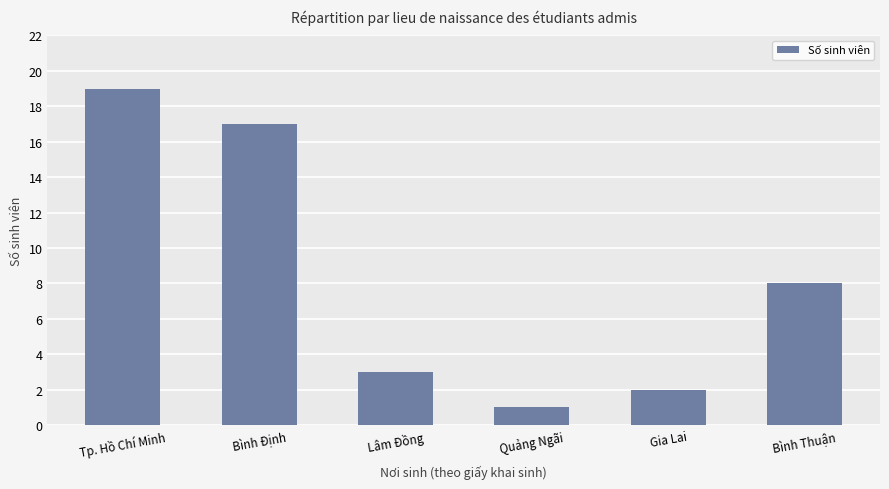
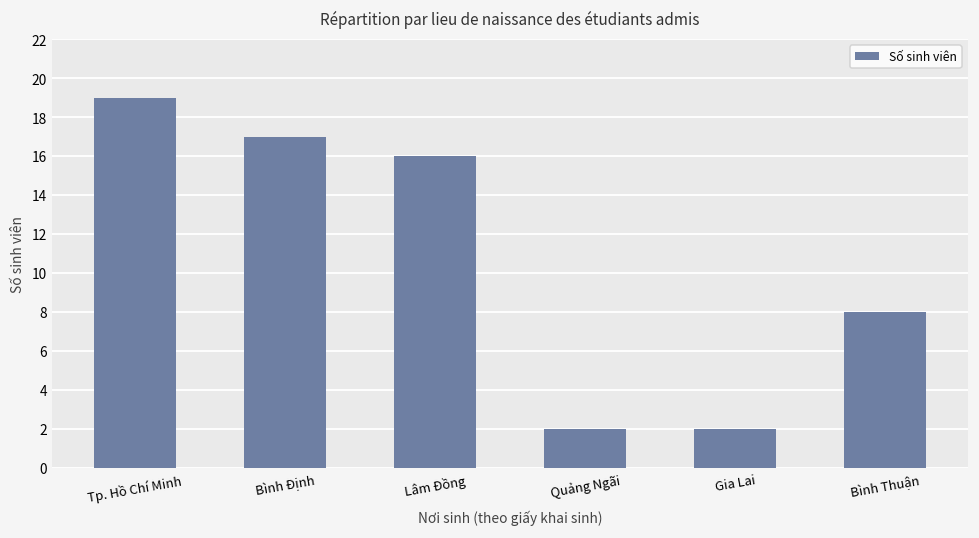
Lâm Đồng: 3 -> 16
Quảng Ngãi: 1 -> 2
